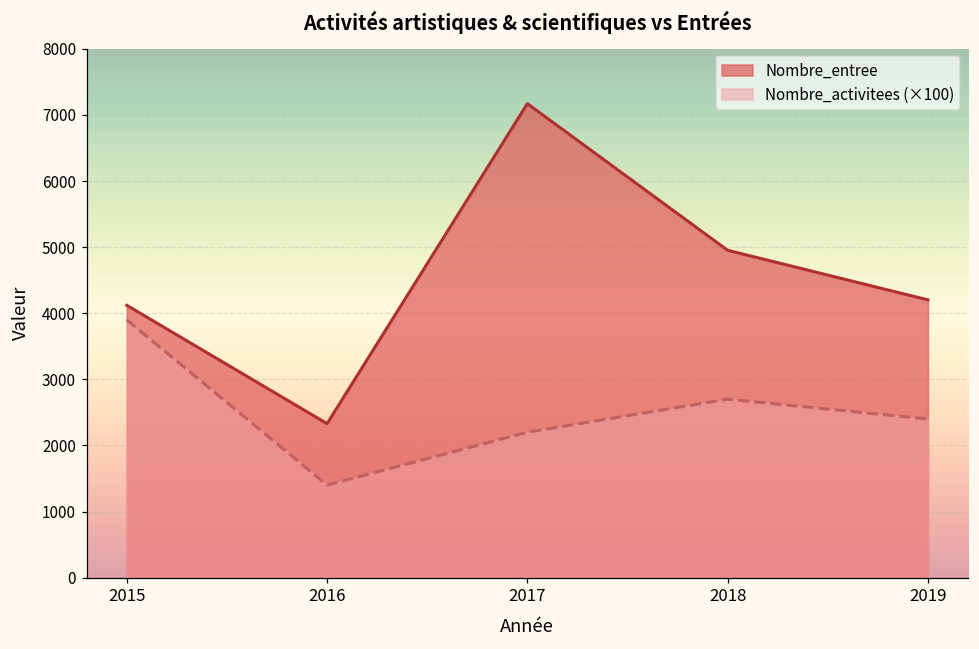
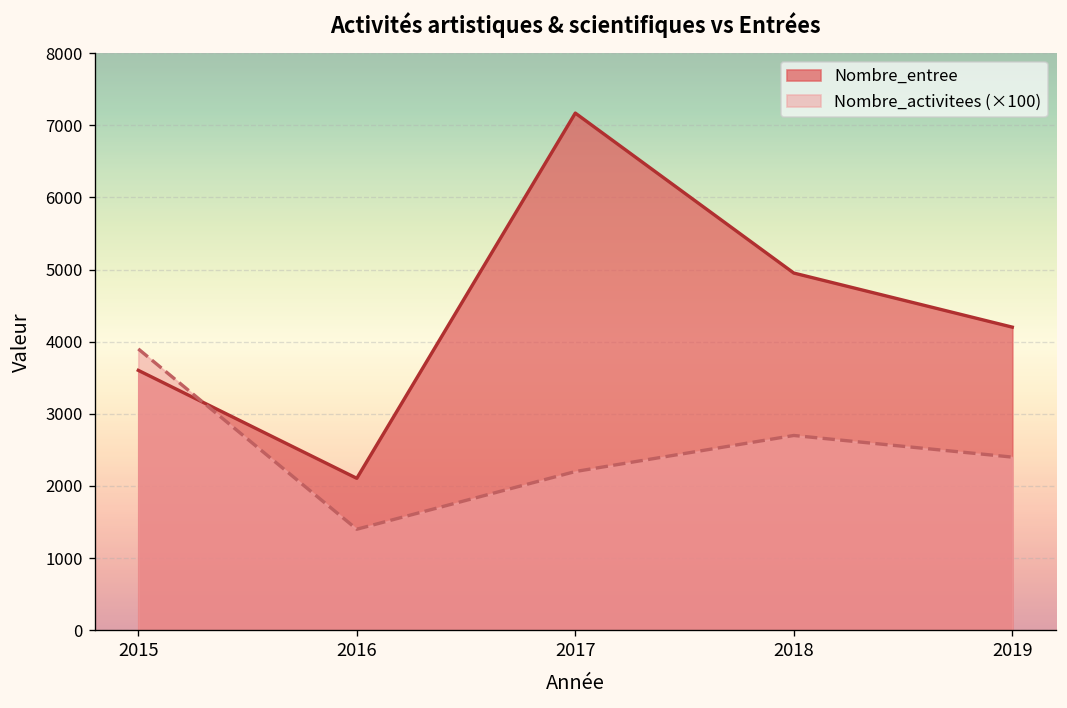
Nombre_entree, 2015: 4100 -> 3600
Nombre_entree, 2016: 2300 -> 2100
